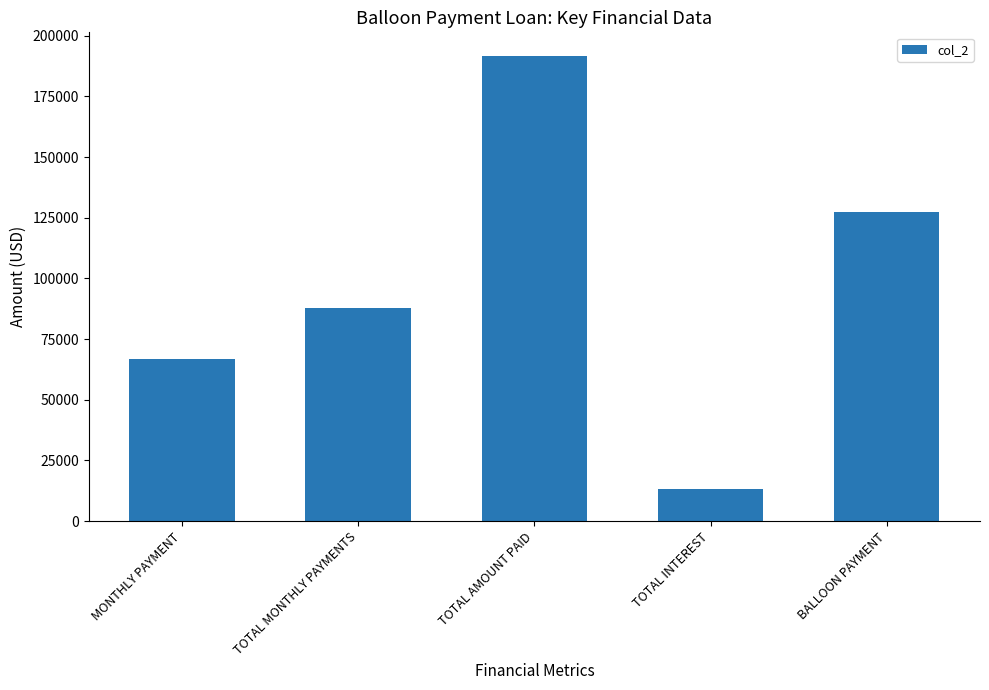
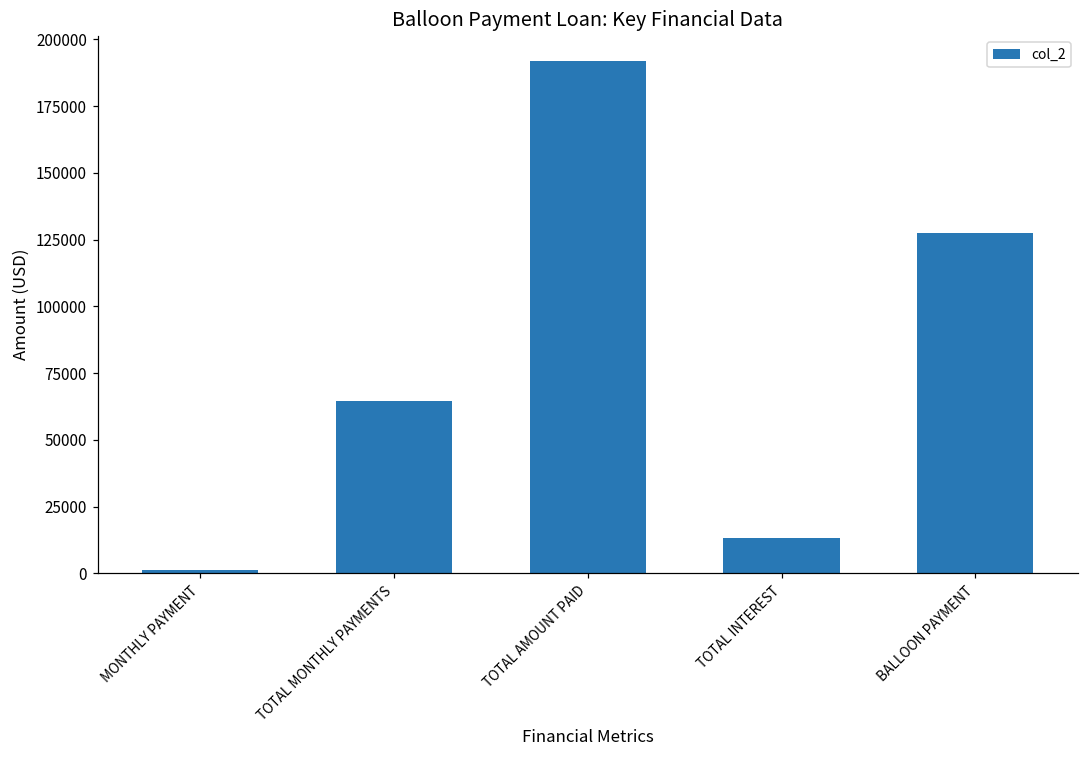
MONTHLY PAYMENT: 67000 -> 1000
TOTAL MONTHLY PAYMENTS: 88000 -> 64000
